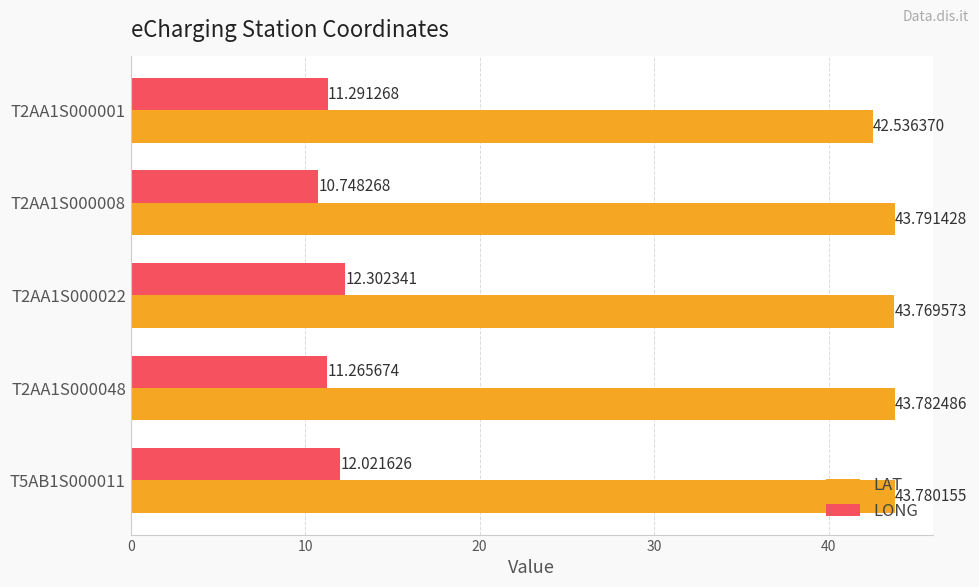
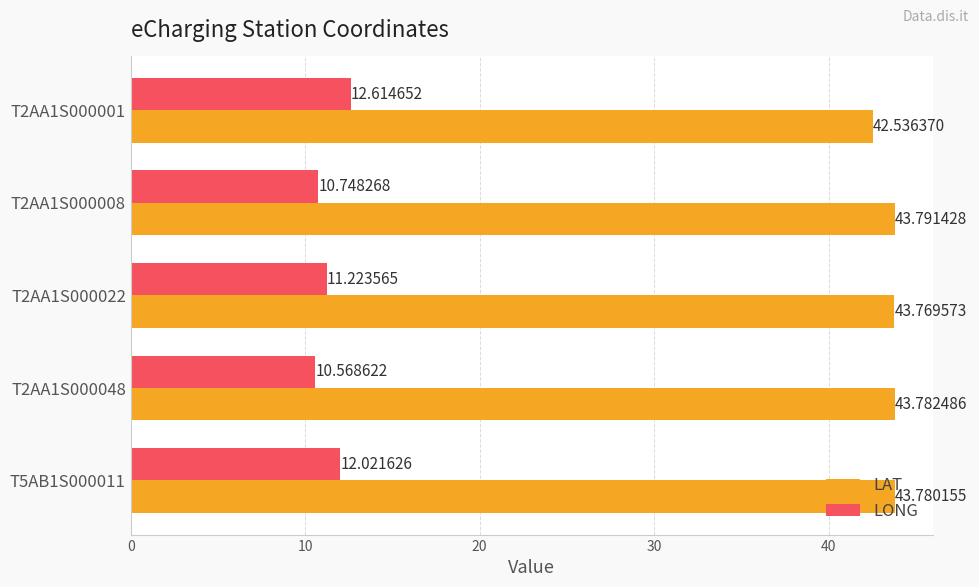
LONG, T2AA1S000001: 11.291268 -> 12.614652
LONG, T2AA1S000022: 12.302341 -> 11.223565
LONG, T2AA1S000048: 11.265674 -> 10.568622
